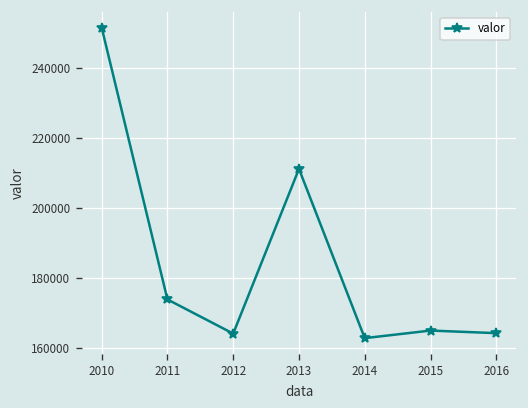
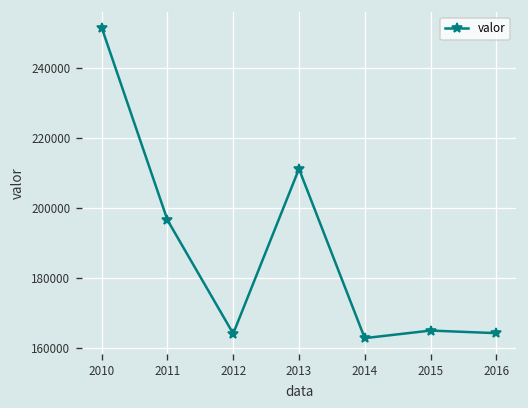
2011: 174000 -> 197000
